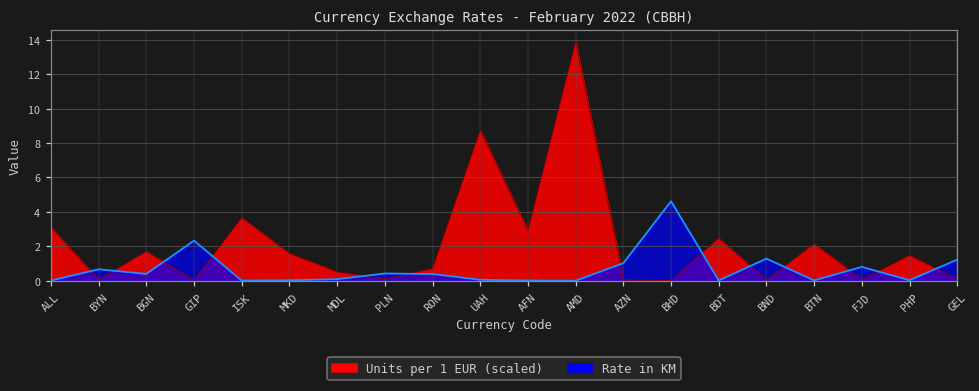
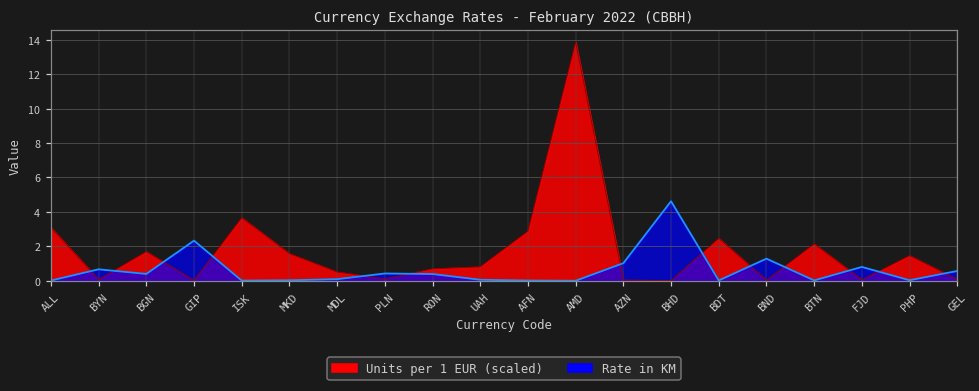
Units per 1 EUR (scaled), UAH: 8.7 -> 0.8
Rate in KM, GEL: 1.2 -> 0.6
